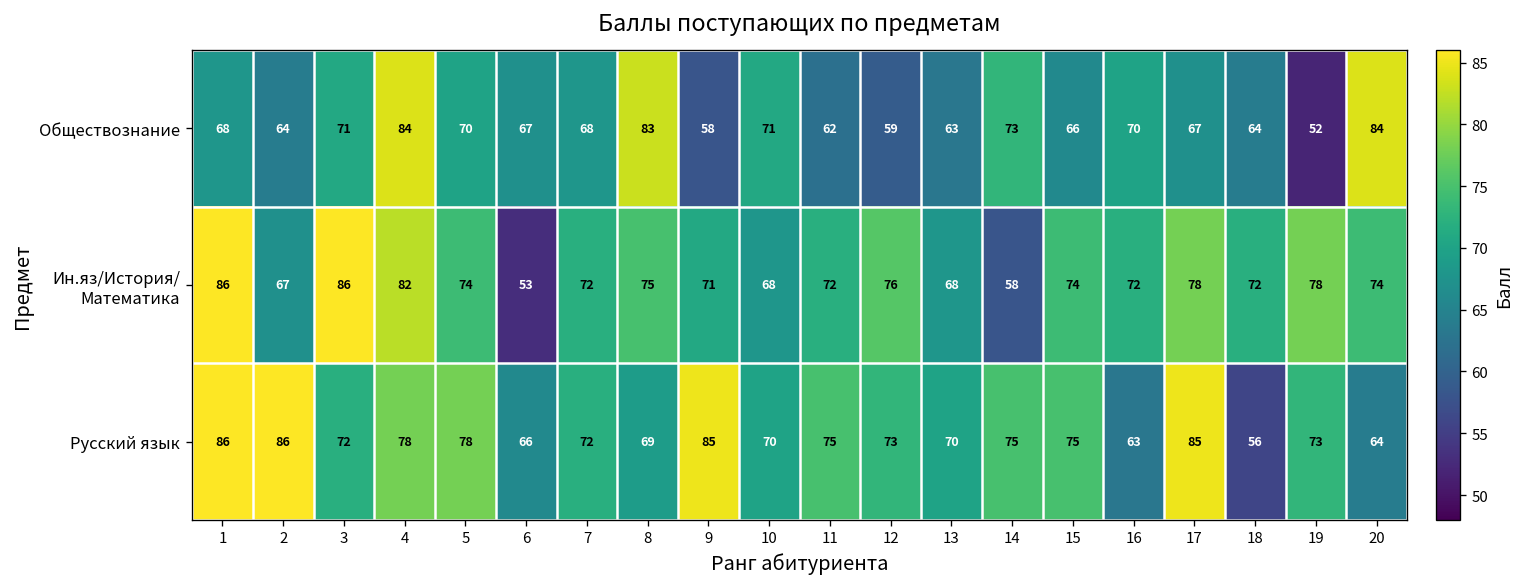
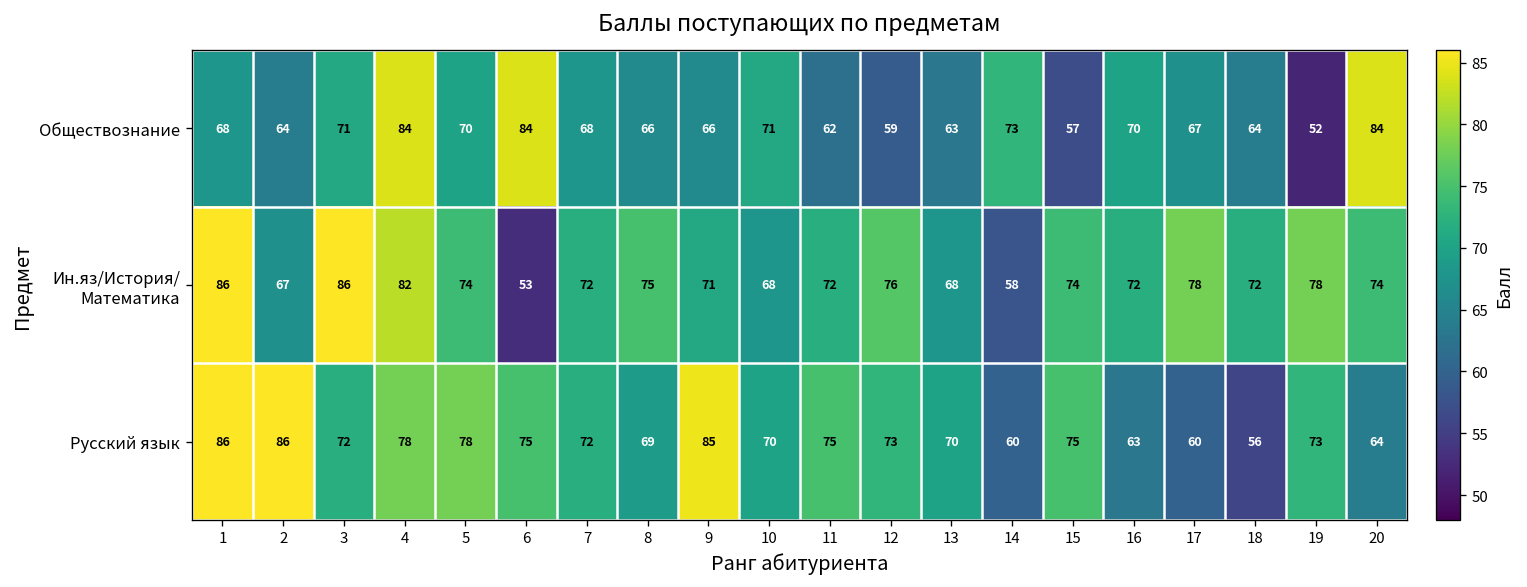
Обществознание, 6: 67 -> 84
Обществознание, 8: 83 -> 66
Обществознание, 9: 58 -> 66
Обществознание, 15: 66 -> 57
Русский язык, 6: 66 -> 75
Русский язык, 14: 75 -> 60
Русский язык, 17: 85 -> 60
